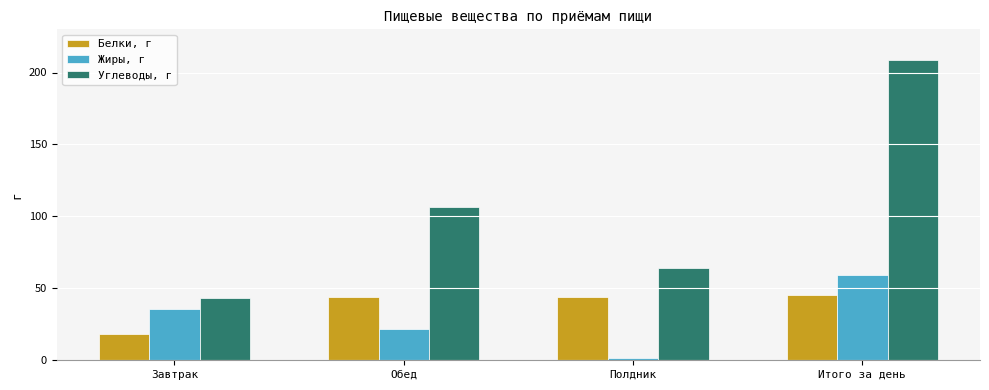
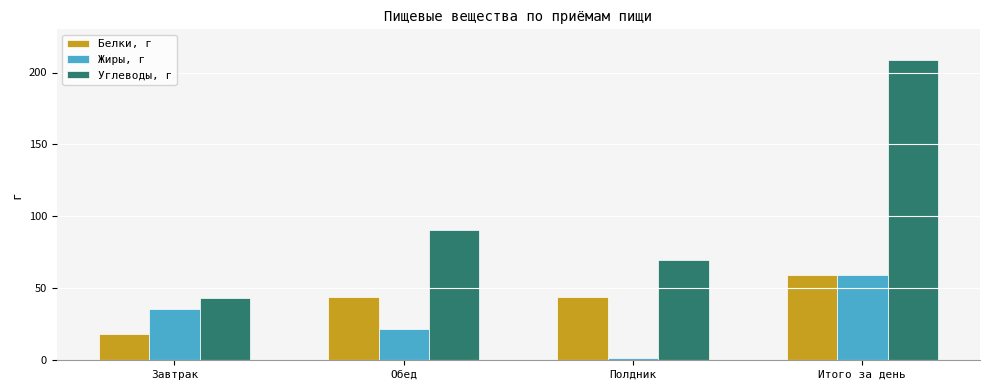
Углеводы, г, Обед: 106 -> 90
Углеводы, г, Полдник: 64 -> 69
Белки, г, Итого за день: 45 -> 59
